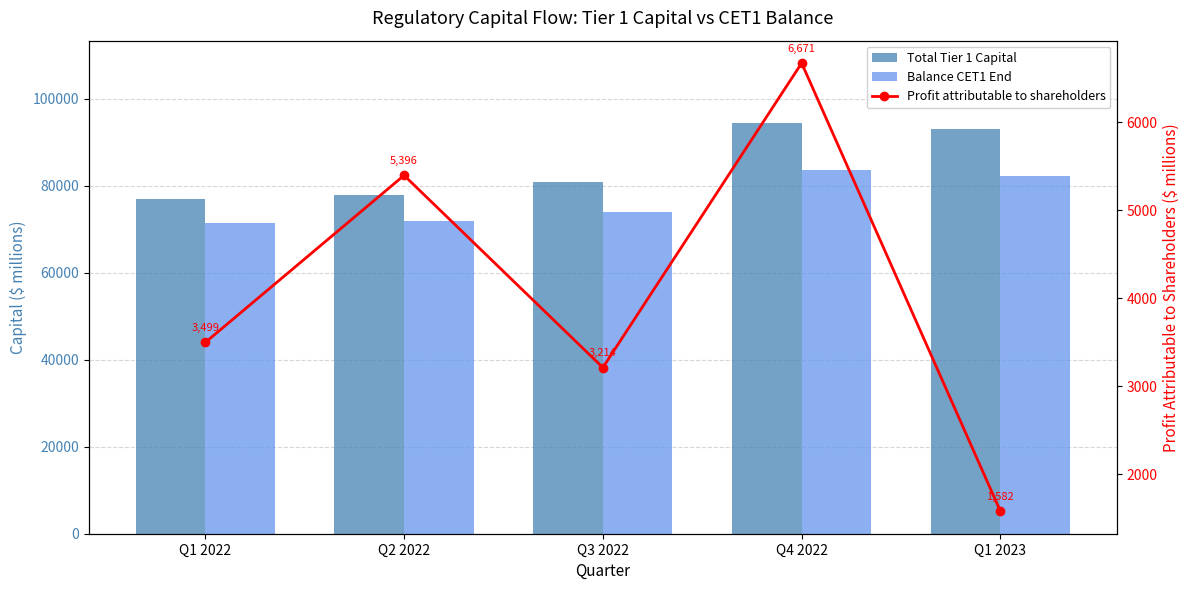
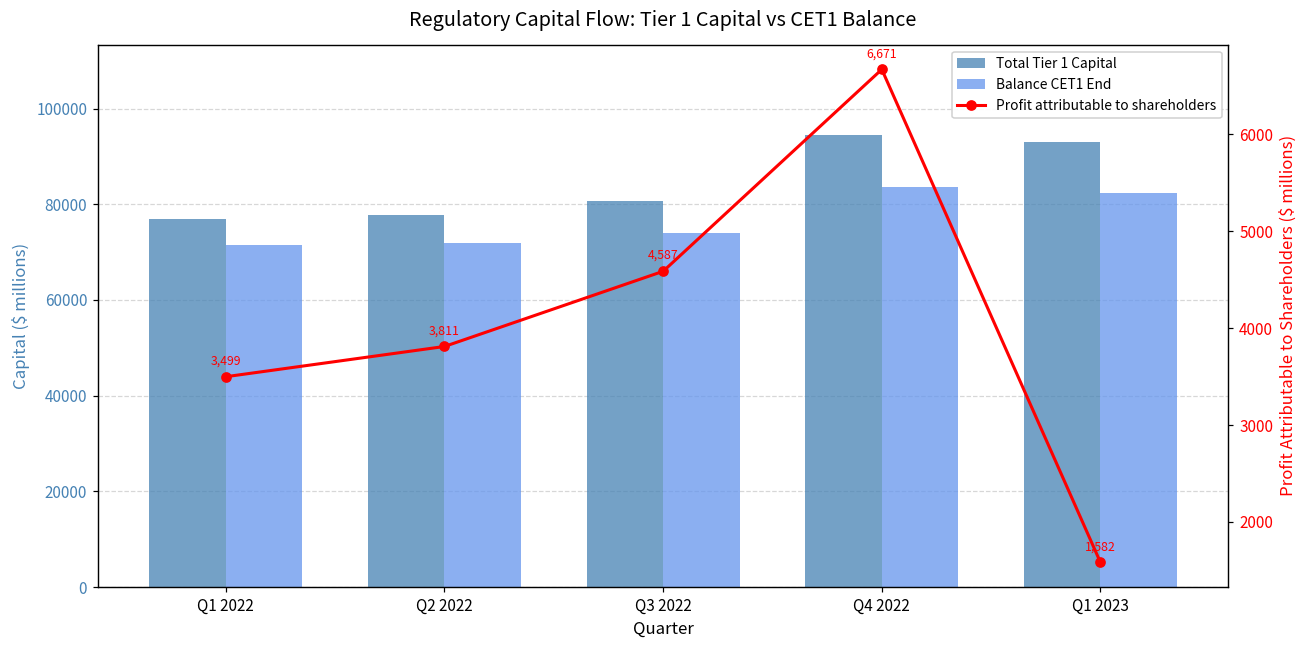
Profit attributable to shareholders, Q2 2022: 5,396 -> 3,811
Profit attributable to shareholders, Q3 2022: 3,214 -> 4,587
